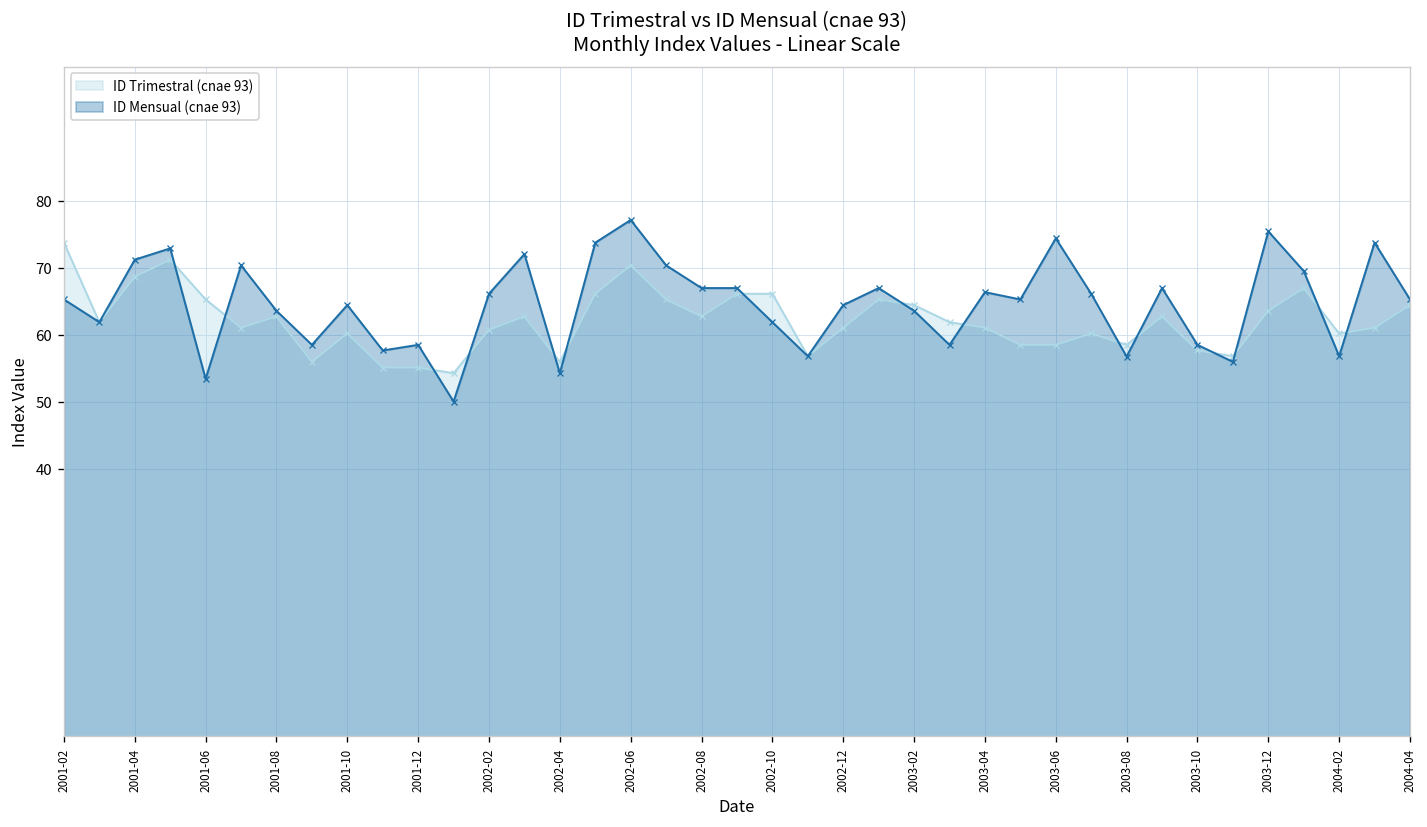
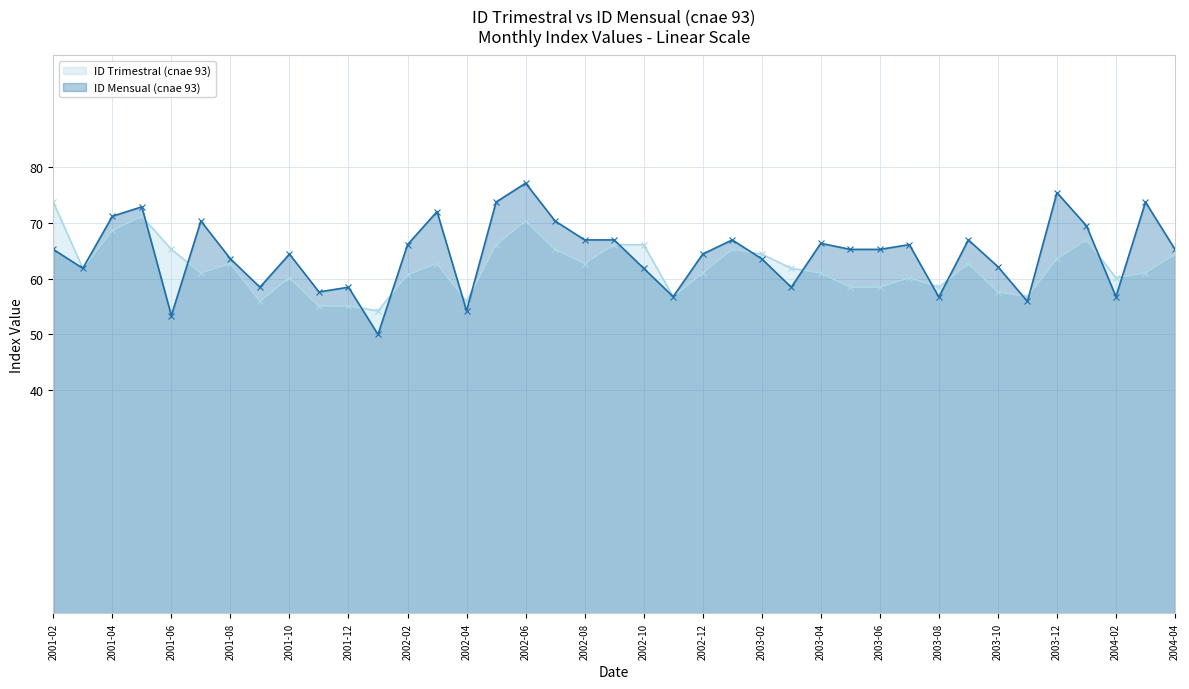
ID Mensual (cnae 93), 2003-06: 74 -> 65
ID Mensual (cnae 93), 2003-10: 58 -> 62
